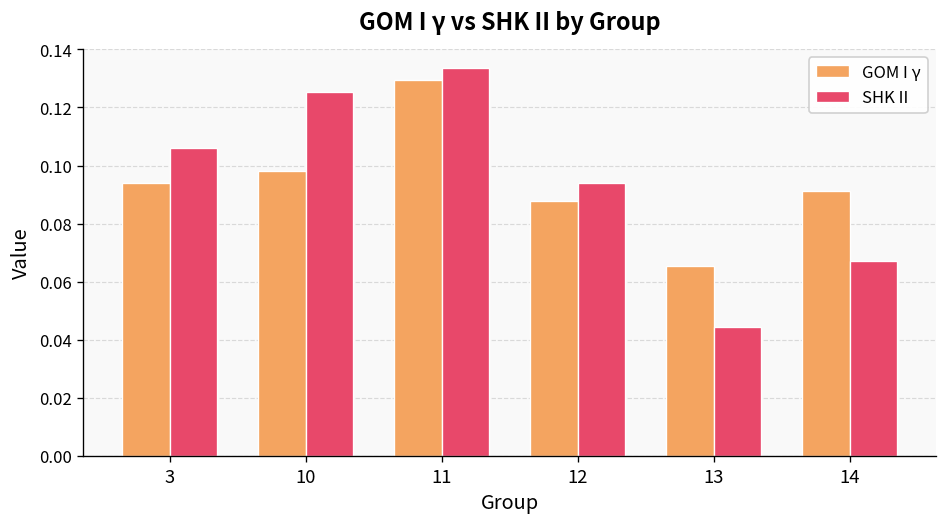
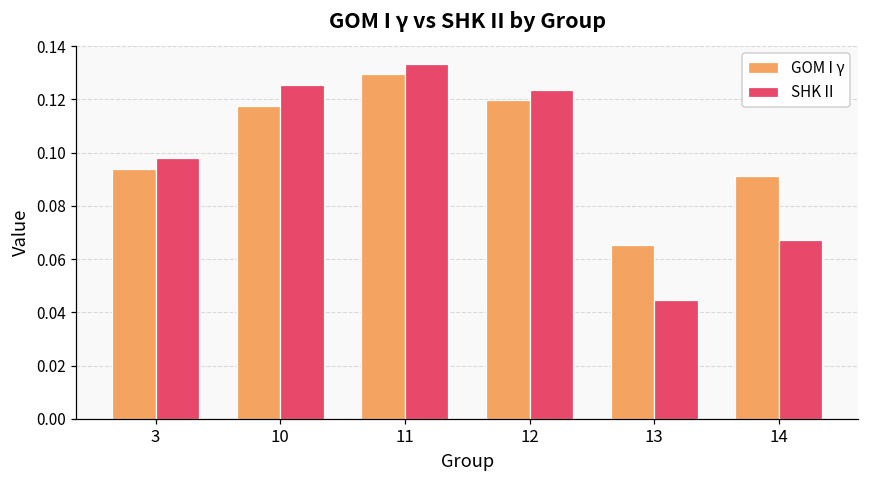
SHK II, 3: 0.106 -> 0.098
GOM I γ, 10: 0.098 -> 0.117
GOM I γ, 12: 0.088 -> 0.120
SHK II, 12: 0.094 -> 0.123
